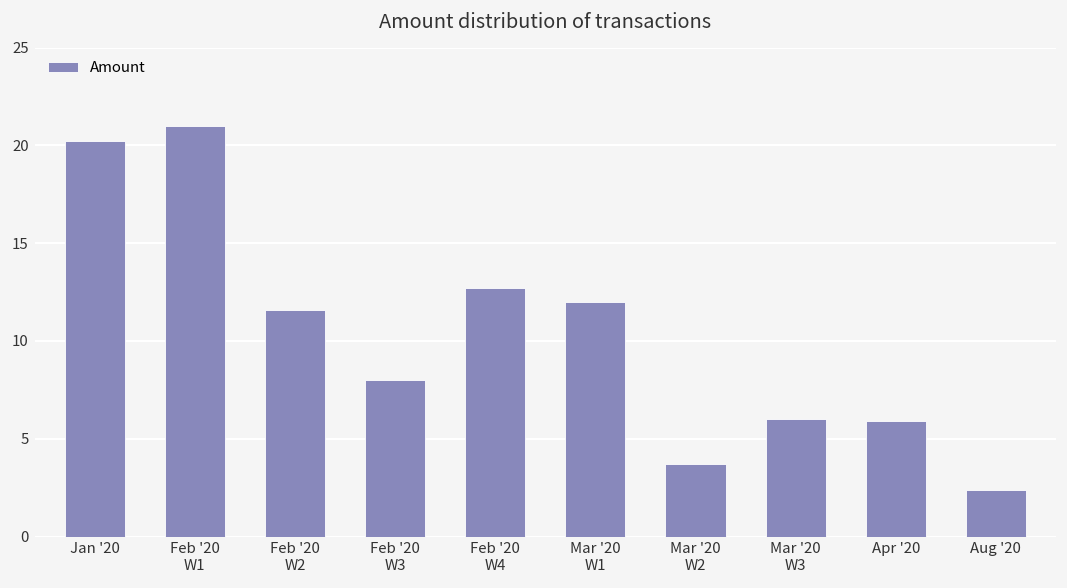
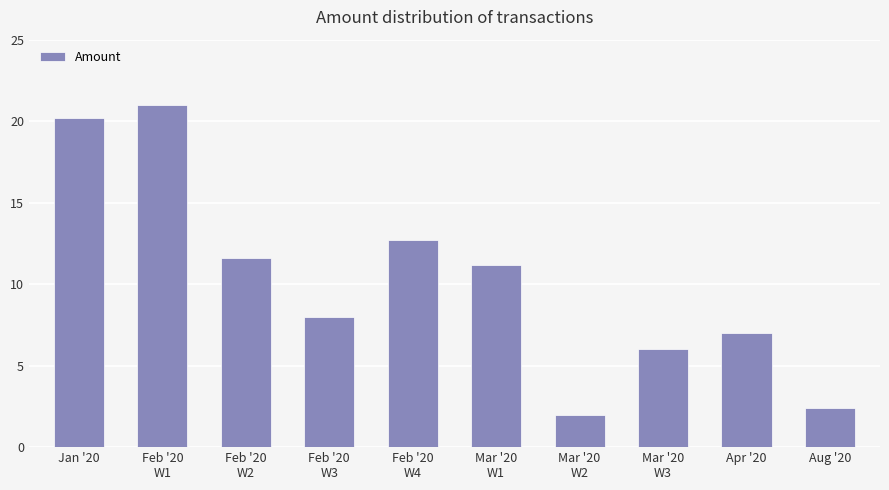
Mar '20 W1: 12.0 -> 11.2
Mar '20 W2: 3.7 -> 2.0
Apr '20: 5.9 -> 7.0
